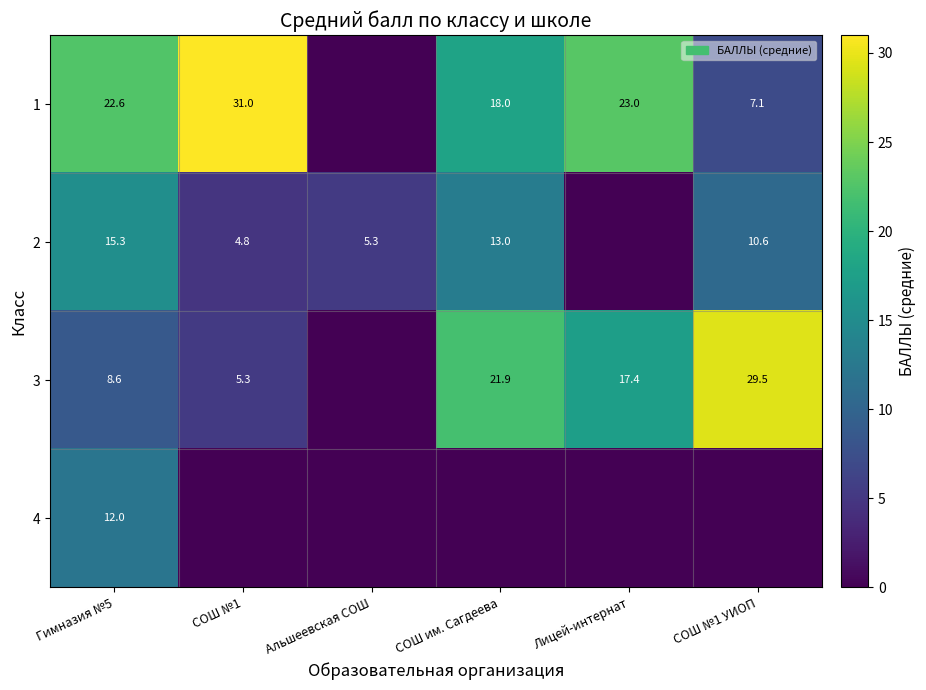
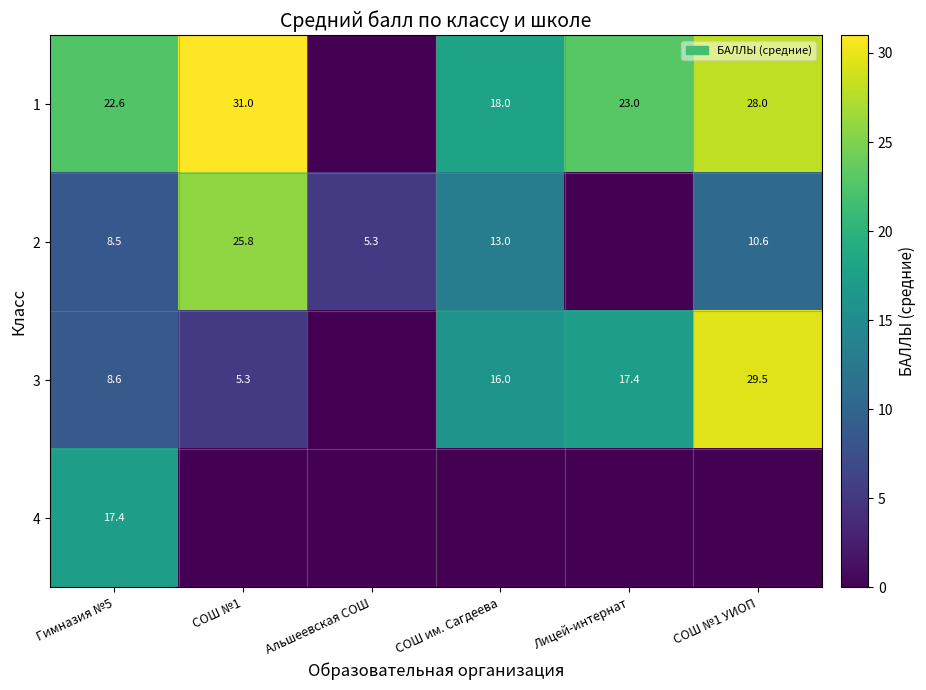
1, СОШ №1 УИОП: 7.1 -> 28.0
2, Гимназия №5: 15.3 -> 8.5
2, СОШ №1: 4.8 -> 25.8
3, СОШ им. Сагдеева: 21.9 -> 16.0
4, Гимназия №5: 12.0 -> 17.4
